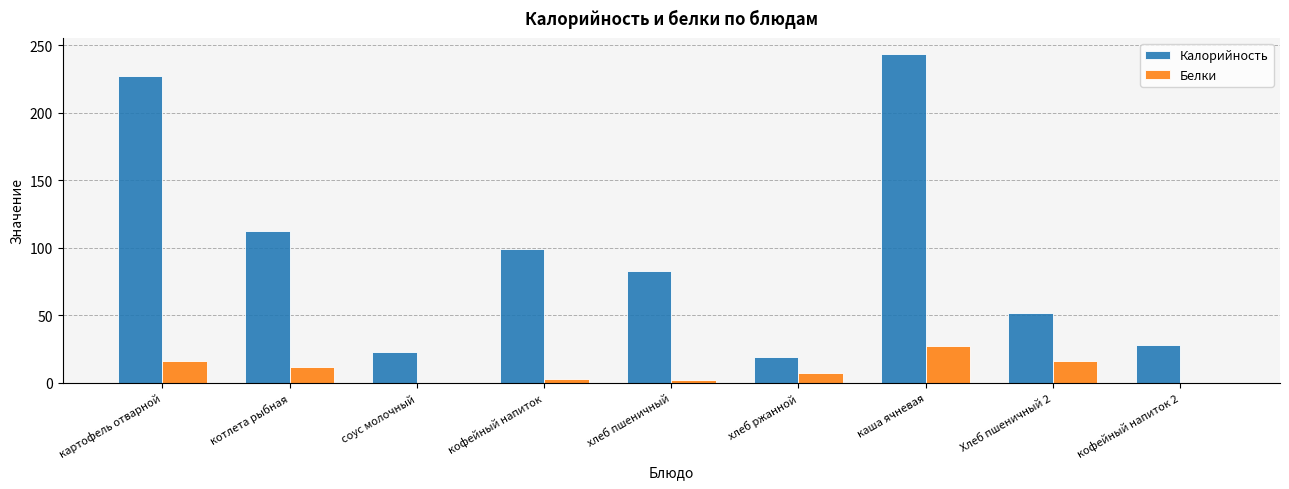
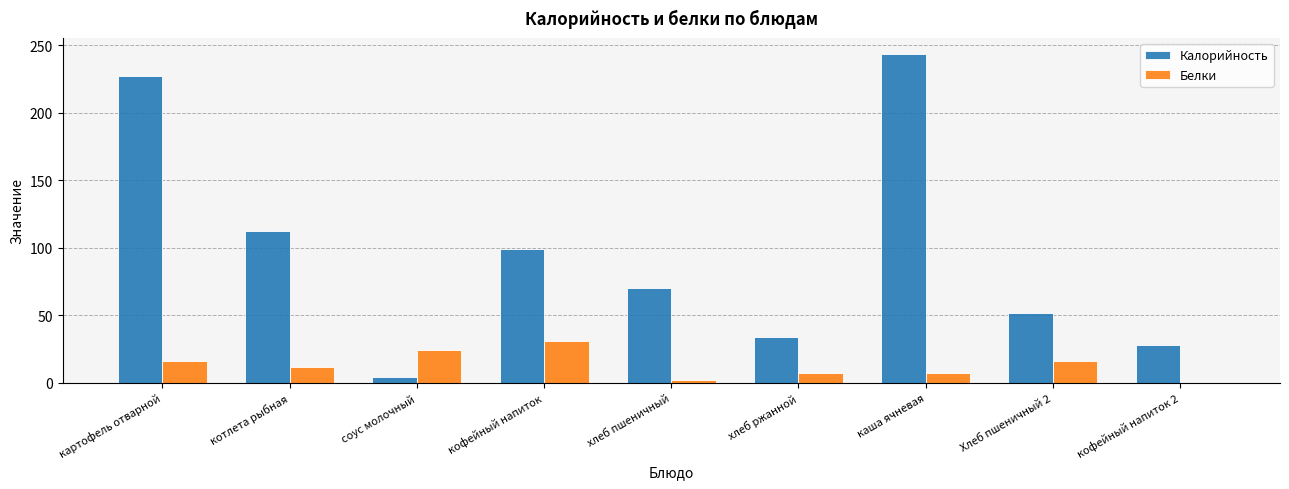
Калорийность, соус молочный: 23 -> 4
Белки, соус молочный: 0 -> 24
Белки, кофейный напиток: 3 -> 31
Калорийность, хлеб пшеничный: 83 -> 70
Калорийность, хлеб ржанной: 19 -> 34
Белки, каша ячневая: 27 -> 7
